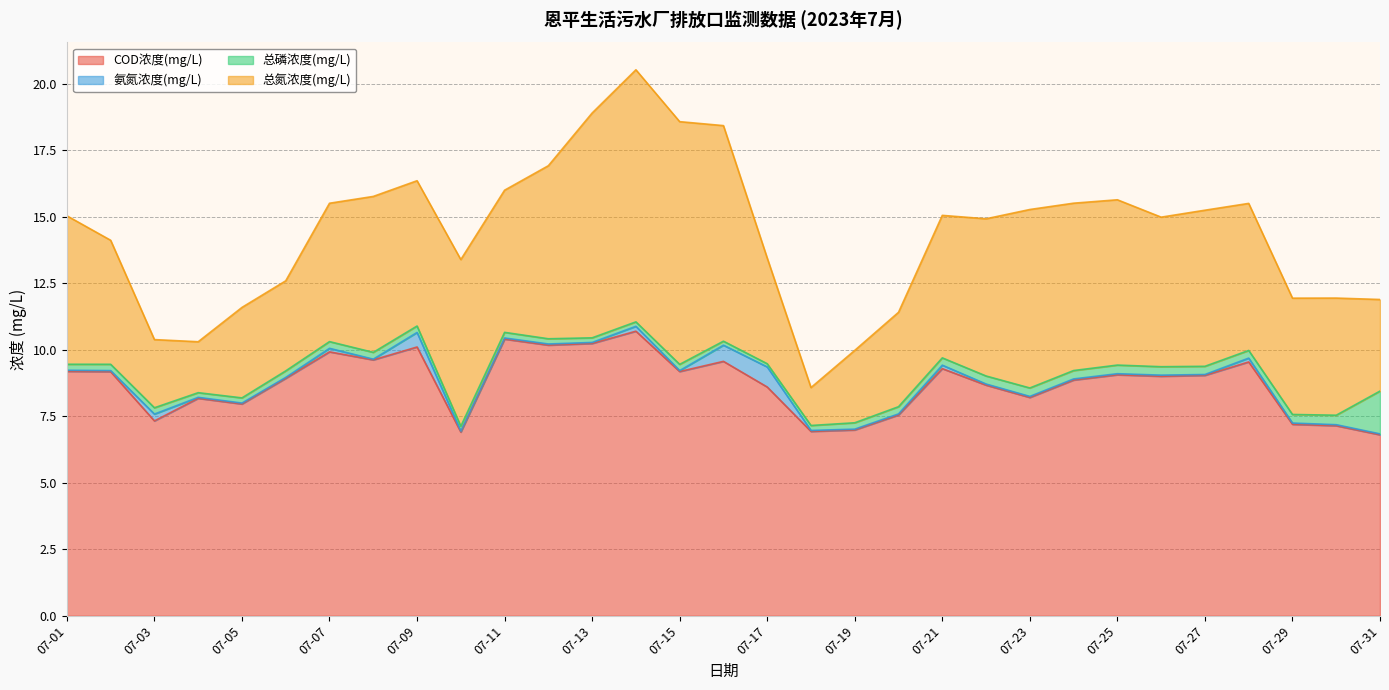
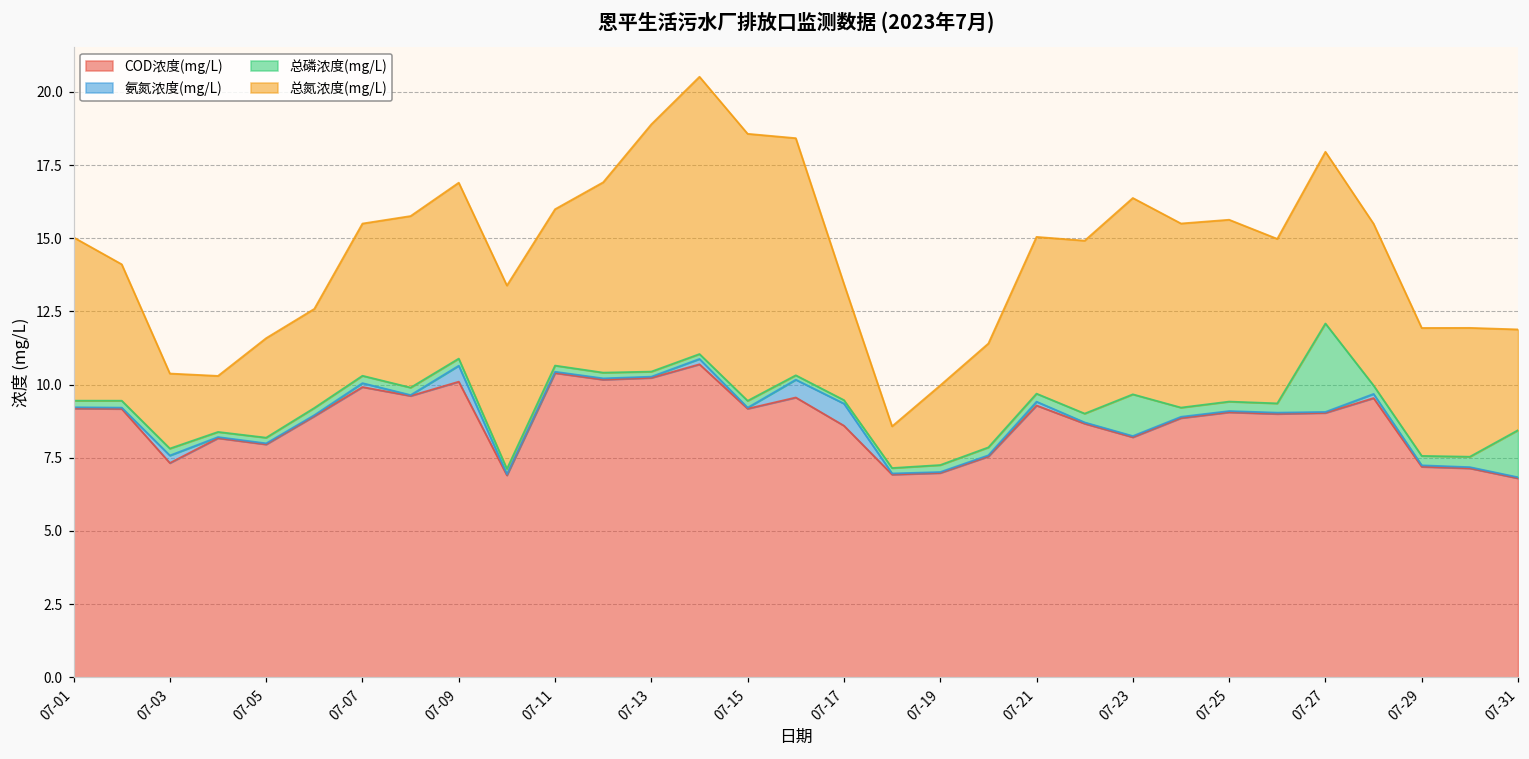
总氮浓度(mg/L), 07-09: 5.5 -> 6.0
总磷浓度(mg/L), 07-23: 0.3 -> 1.4
总磷浓度(mg/L), 07-27: 0.3 -> 3.0
